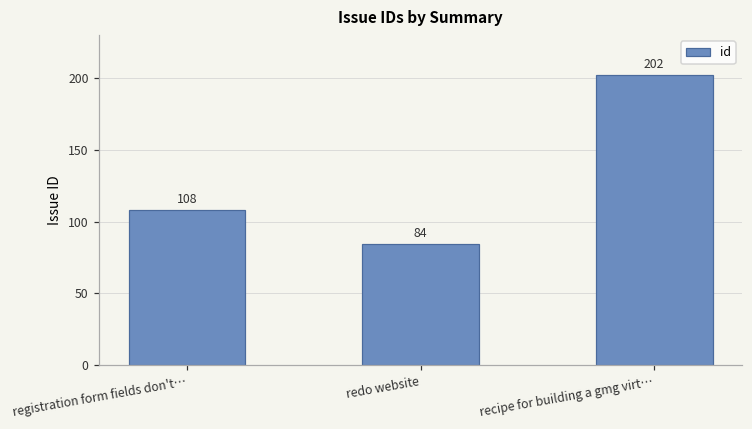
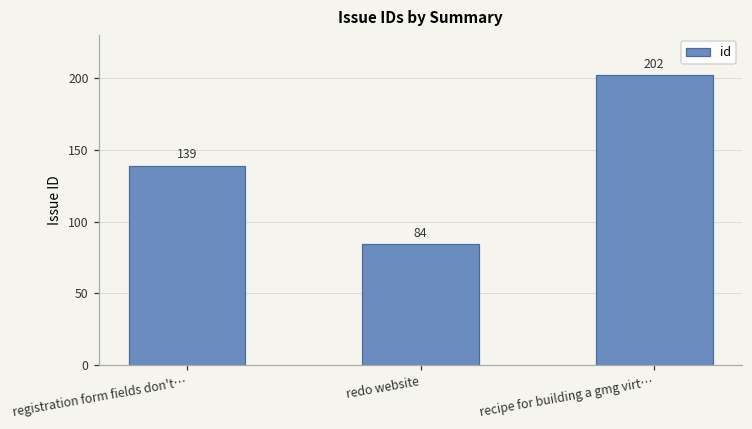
registration form fields don't…: 108 -> 139
